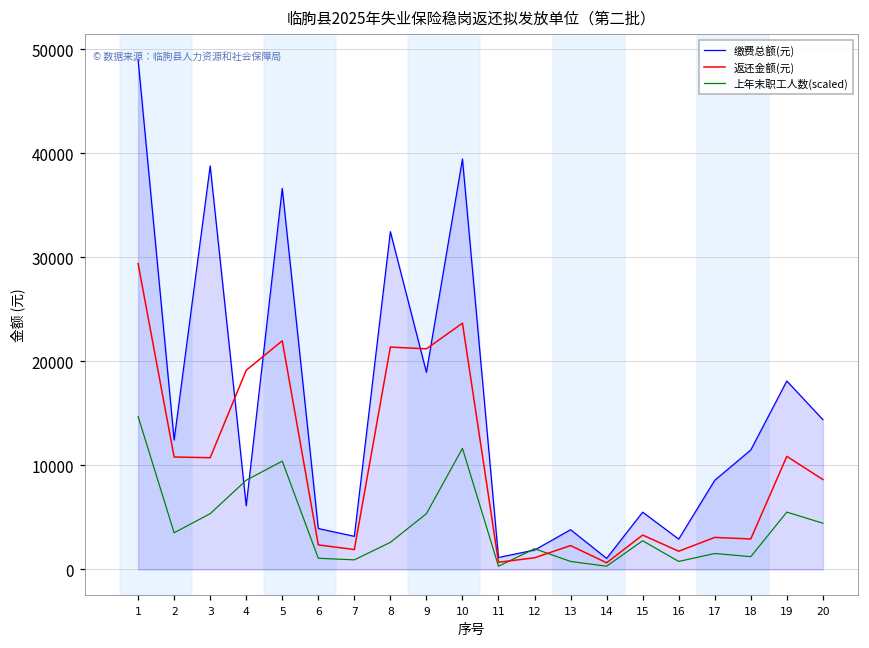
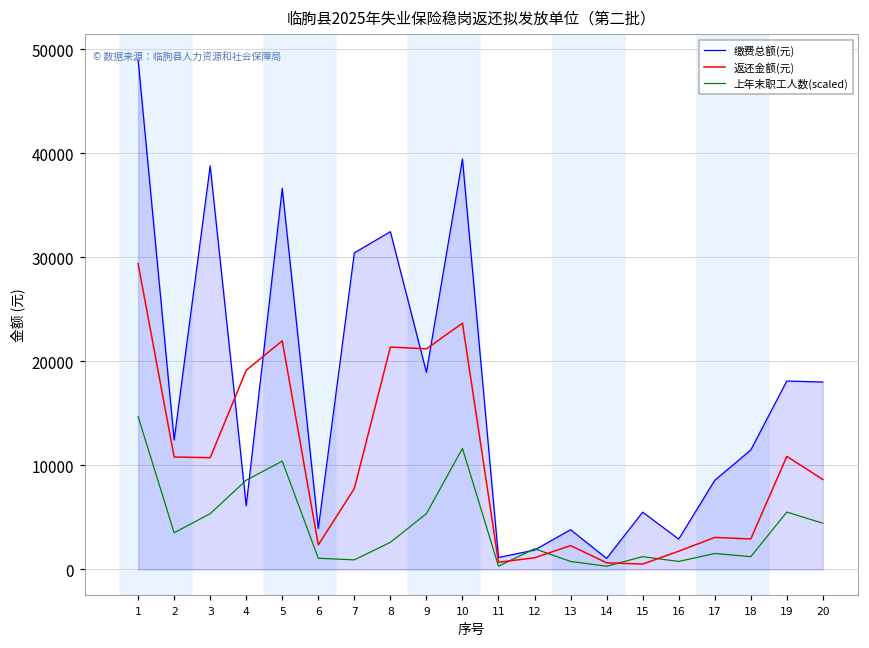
缴费总额(元), 7: 3000 -> 30000
返还金额(元), 7: 2000 -> 8000
返还金额(元), 15: 3000 -> 1000
上年末职工人数(scaled), 15: 3000 -> 1000
缴费总额(元), 20: 14000 -> 18000
